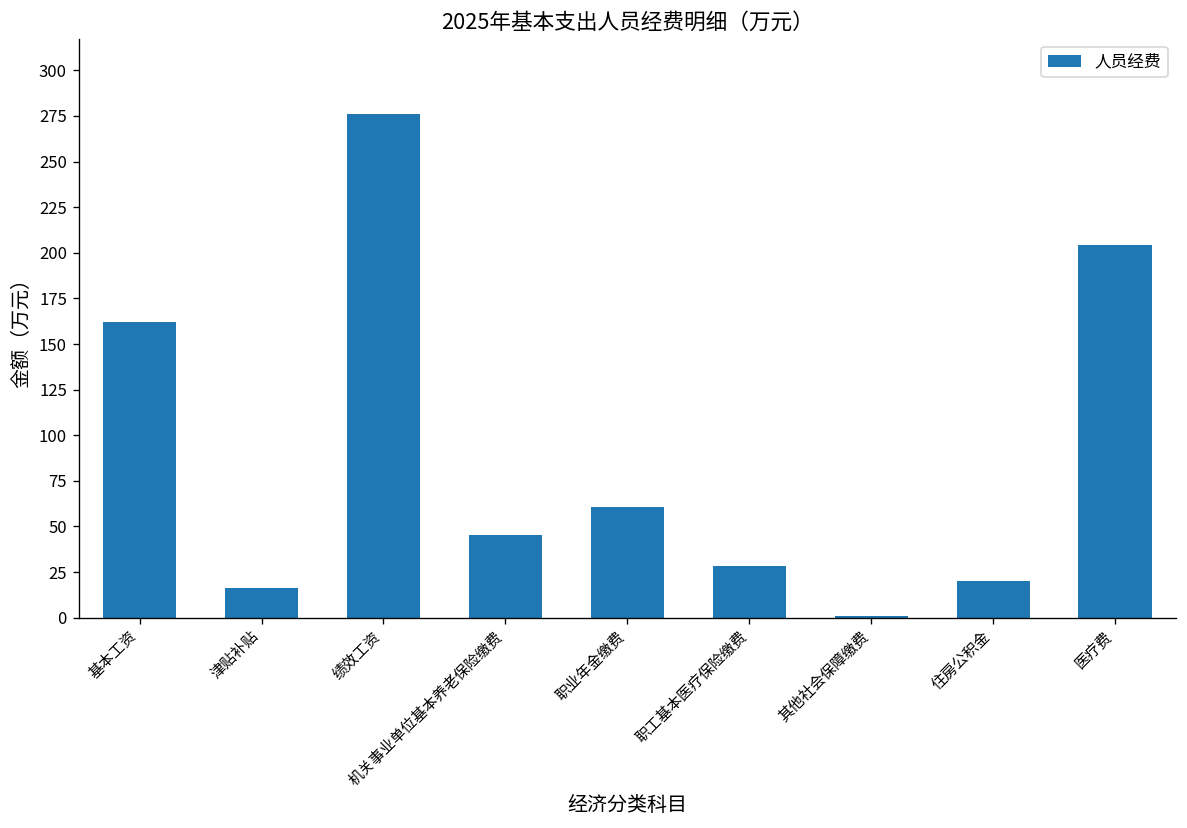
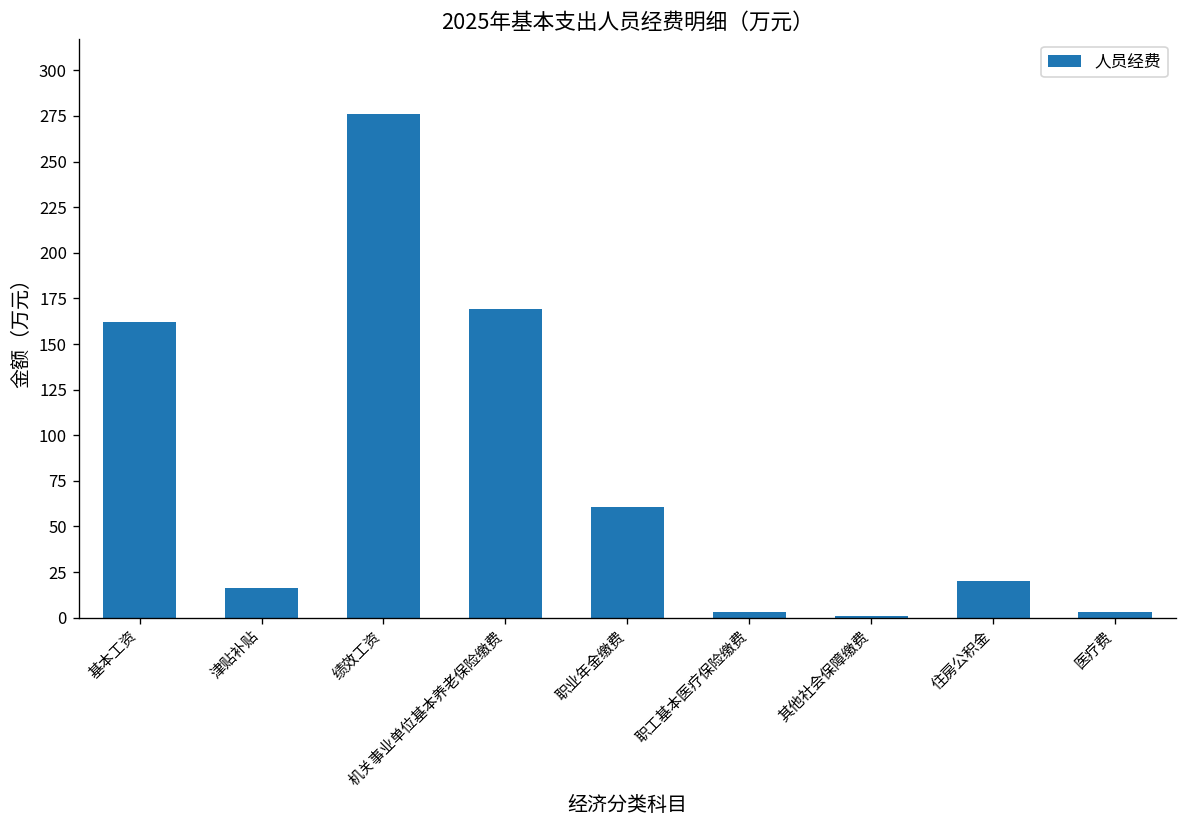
机关事业单位基本养老保险缴费: 45 -> 169
职工基本医疗保险缴费: 28 -> 3
医疗费: 204 -> 3
